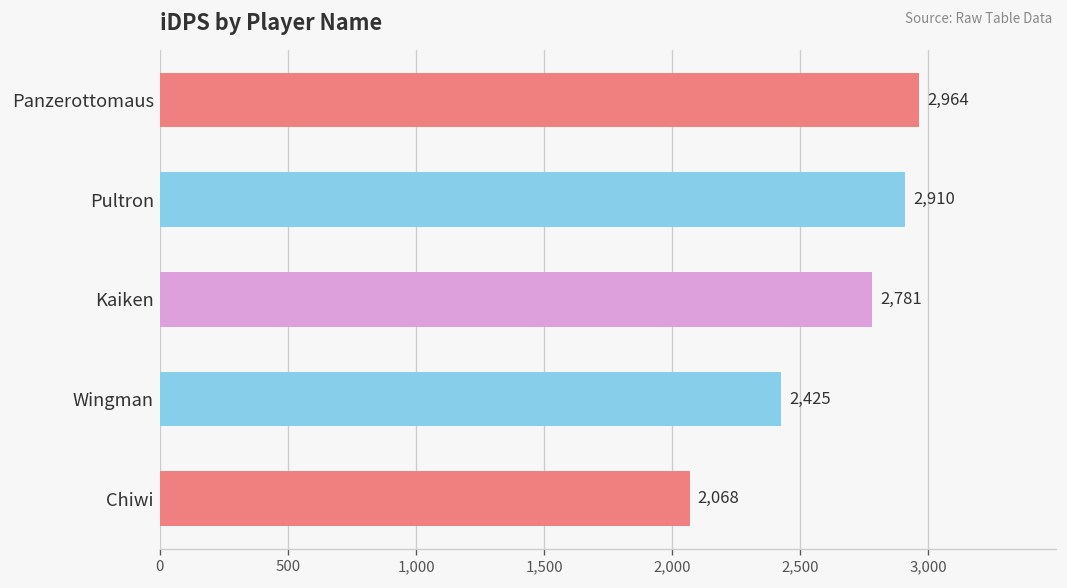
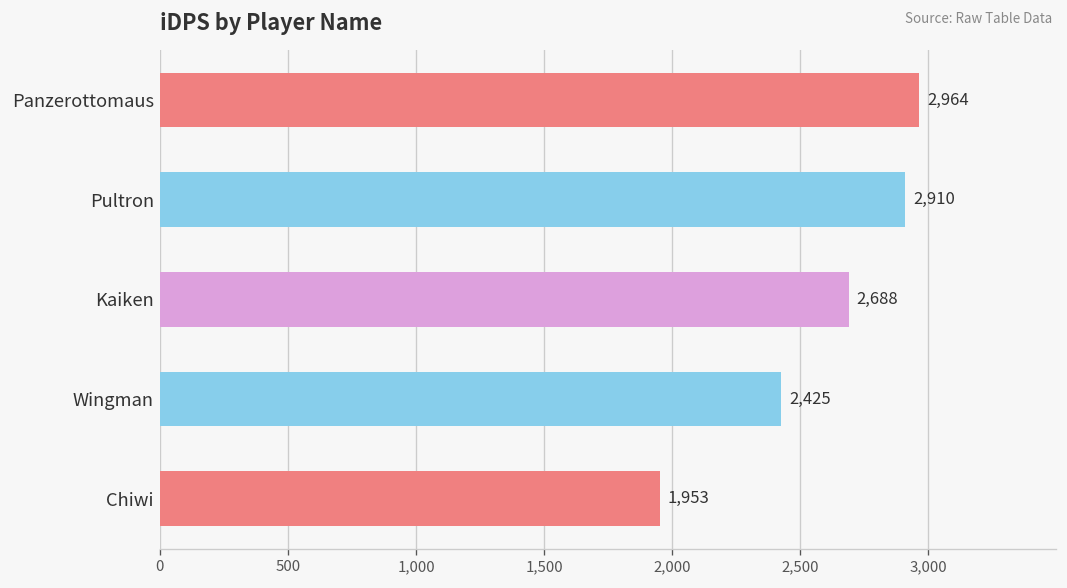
Kaiken: 2,781 -> 2,688
Chiwi: 2,068 -> 1,953
